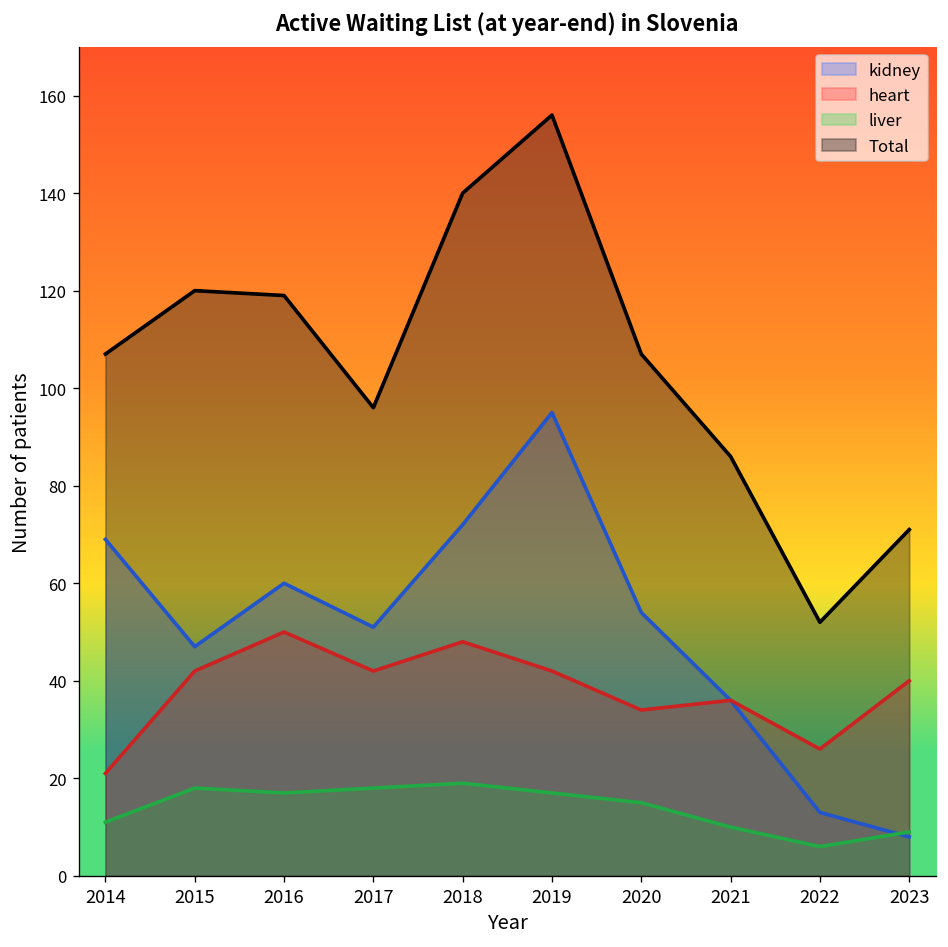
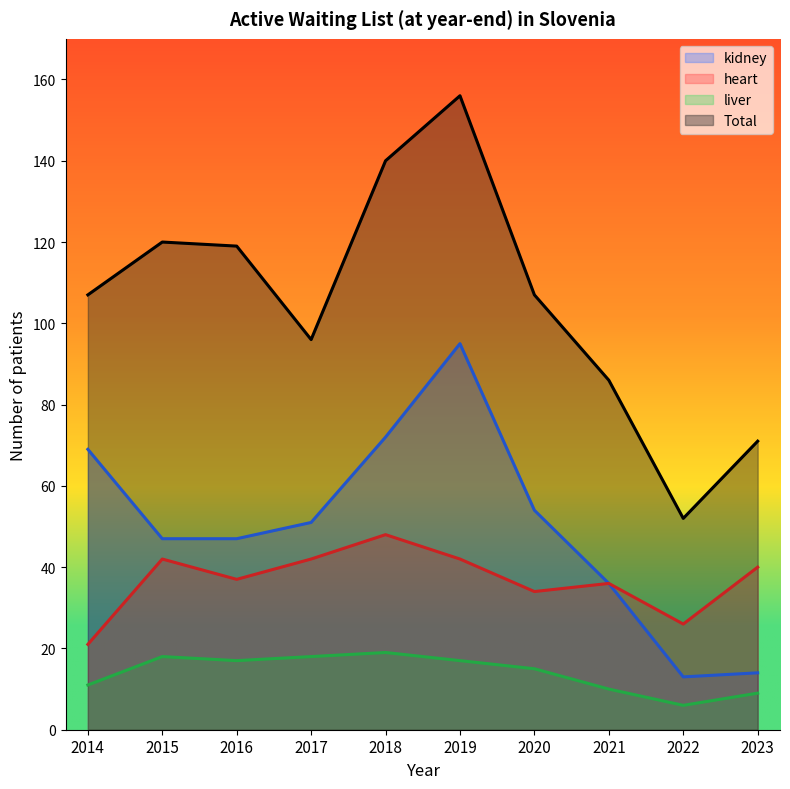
kidney, 2016: 60 -> 47
heart, 2016: 50 -> 37
kidney, 2023: 8 -> 14
